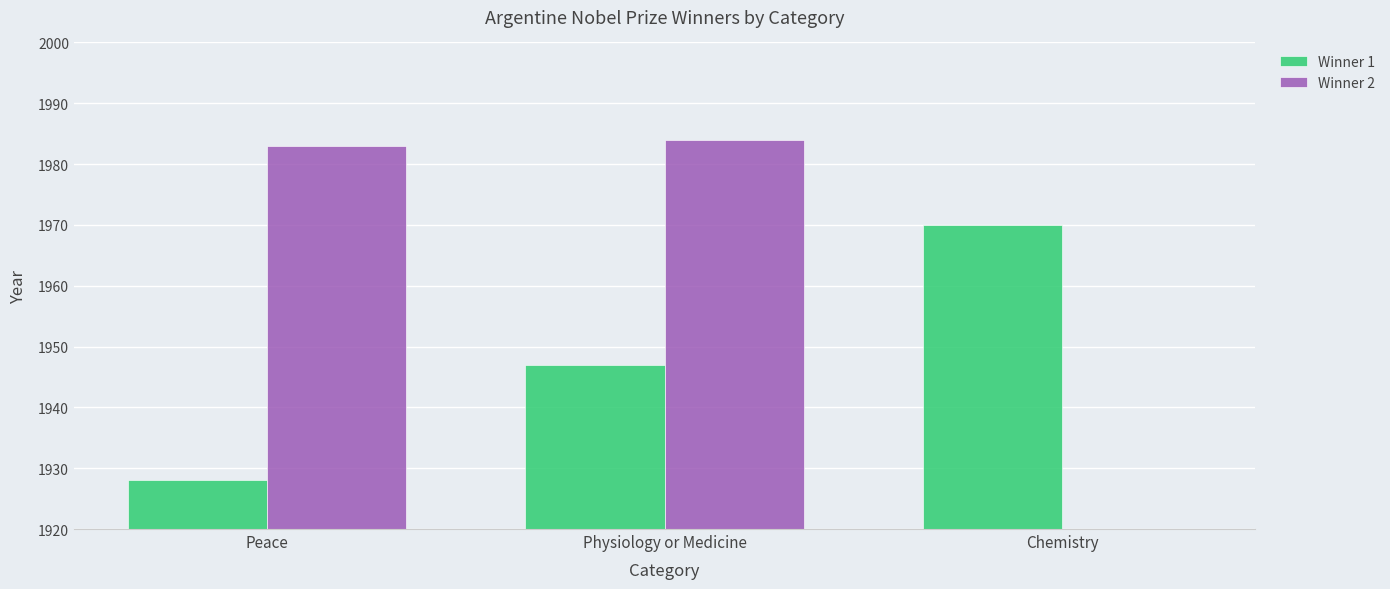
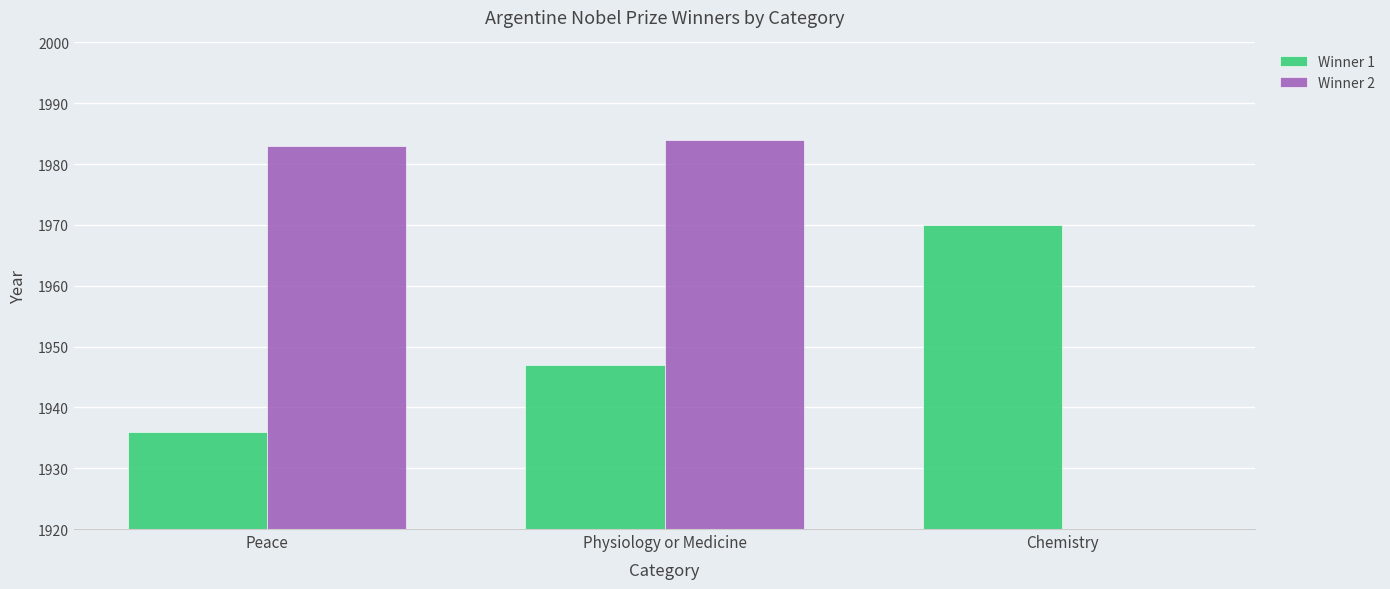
Winner 1, Peace: 1928 -> 1936
